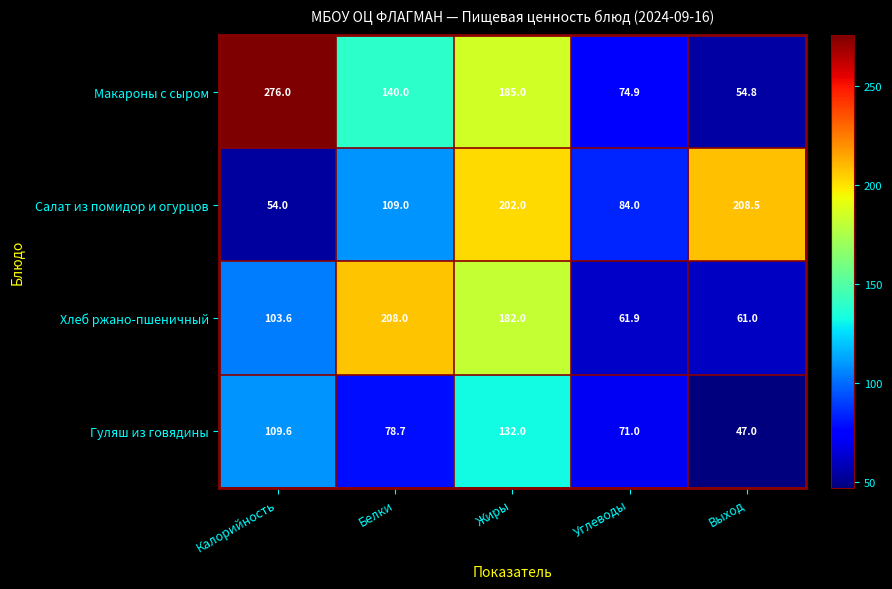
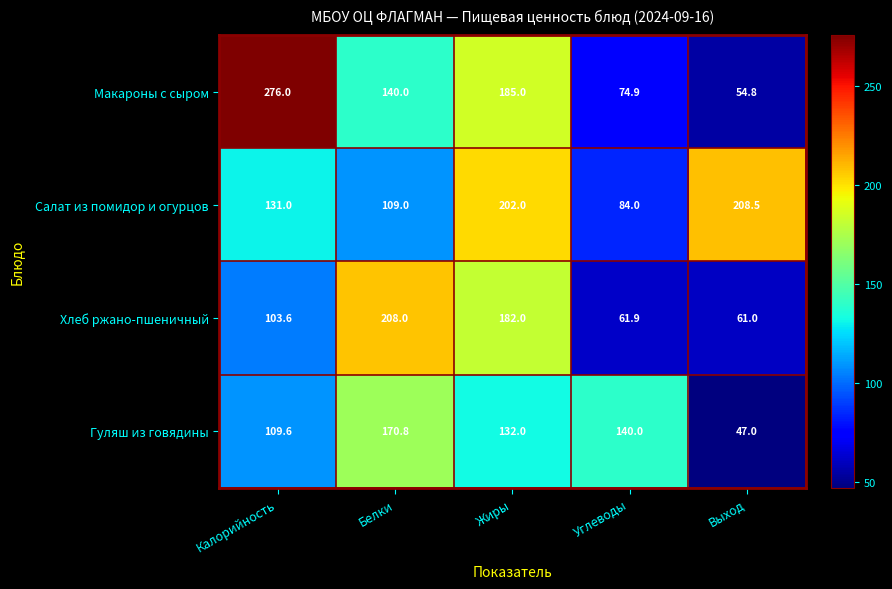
Салат из помидор и огурцов, Калорийность: 54.0 -> 131.0
Гуляш из говядины, Белки: 78.7 -> 170.8
Гуляш из говядины, Углеводы: 71.0 -> 140.0
